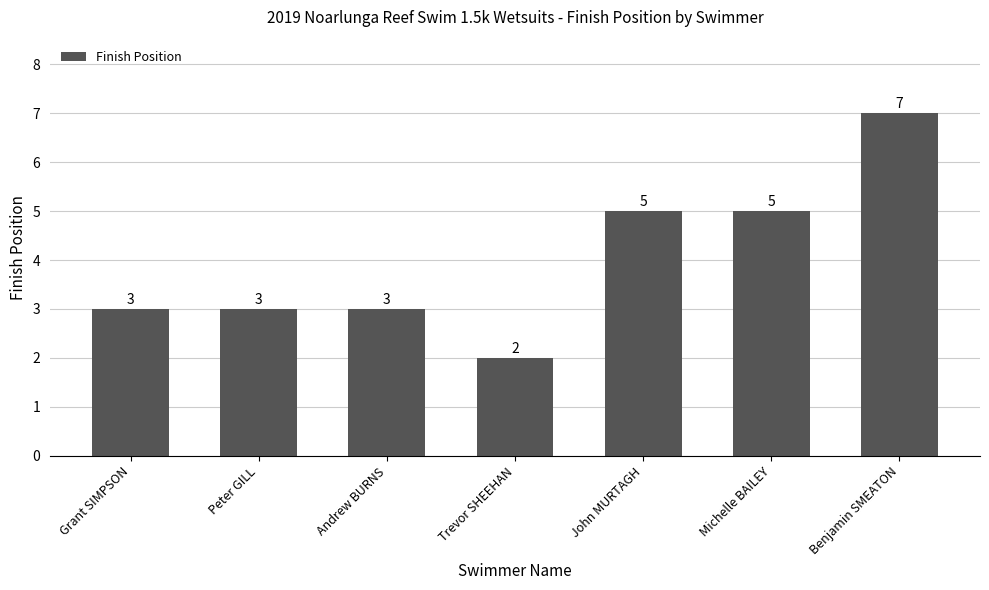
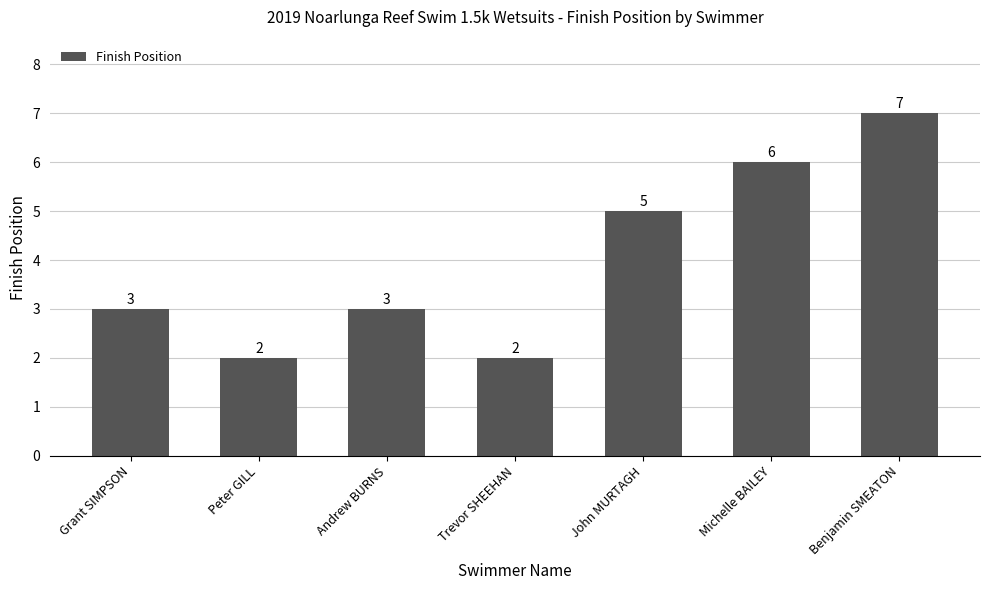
Peter GILL: 3 -> 2
Michelle BAILEY: 5 -> 6
